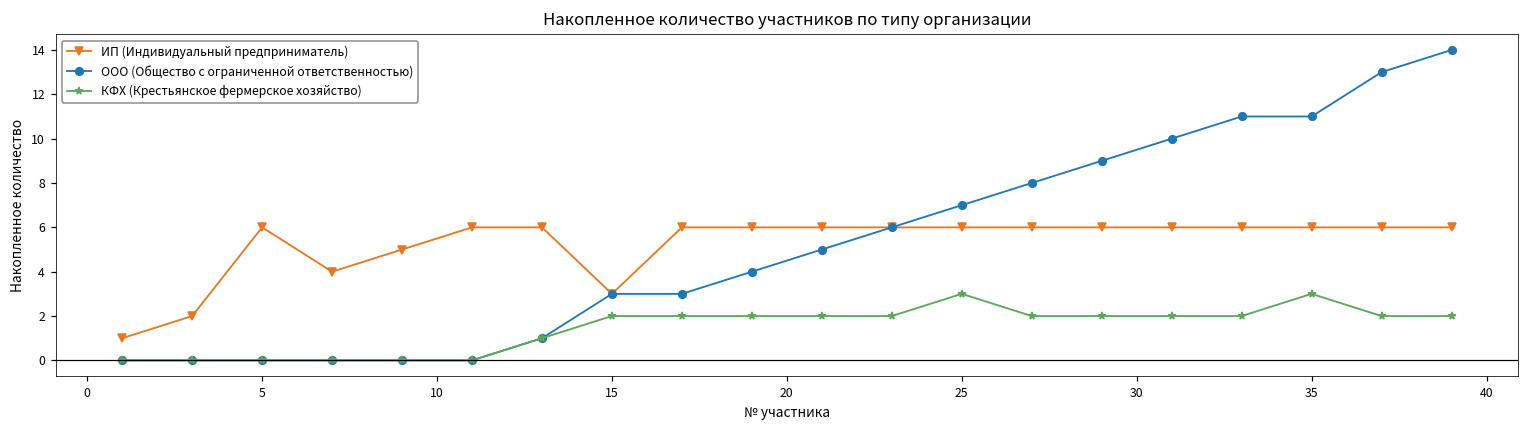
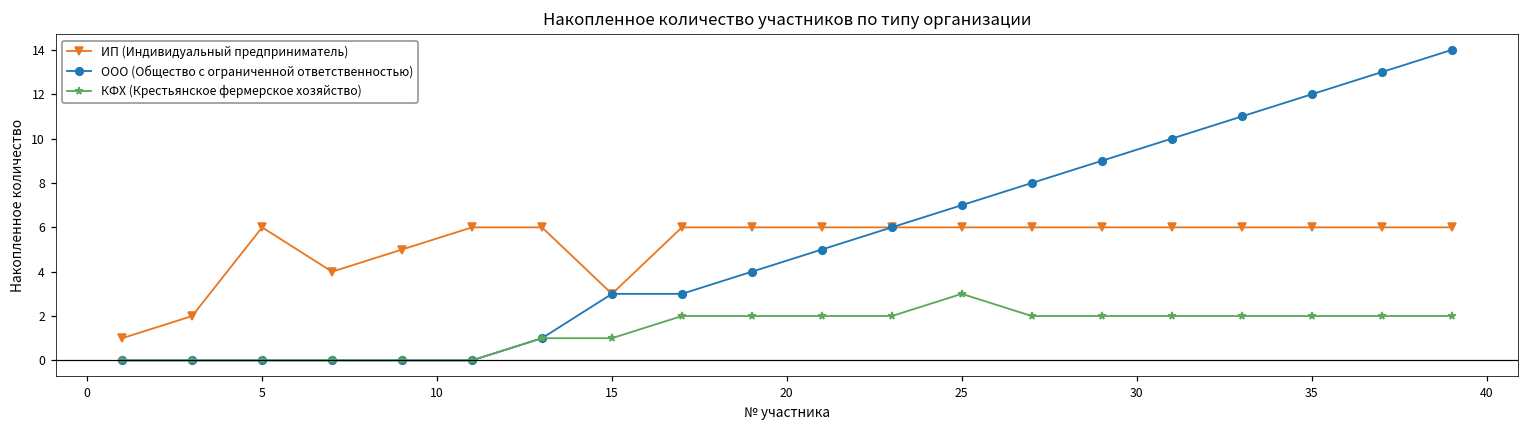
КФХ (Крестьянское фермерское хозяйство), 15: 2 -> 1
ООО (Общество с ограниченной ответственностью), 35: 11 -> 12
КФХ (Крестьянское фермерское хозяйство), 35: 3 -> 2
